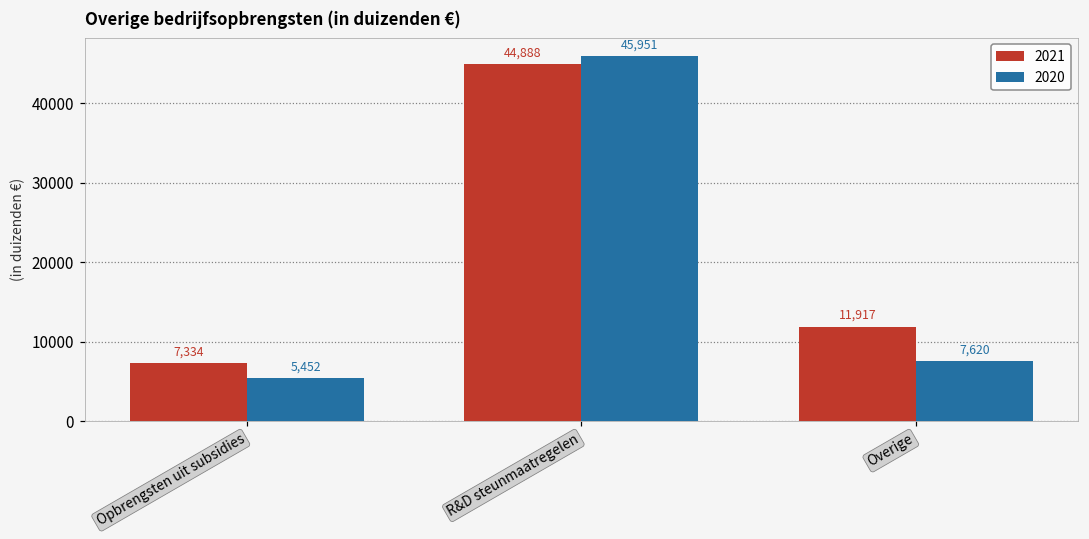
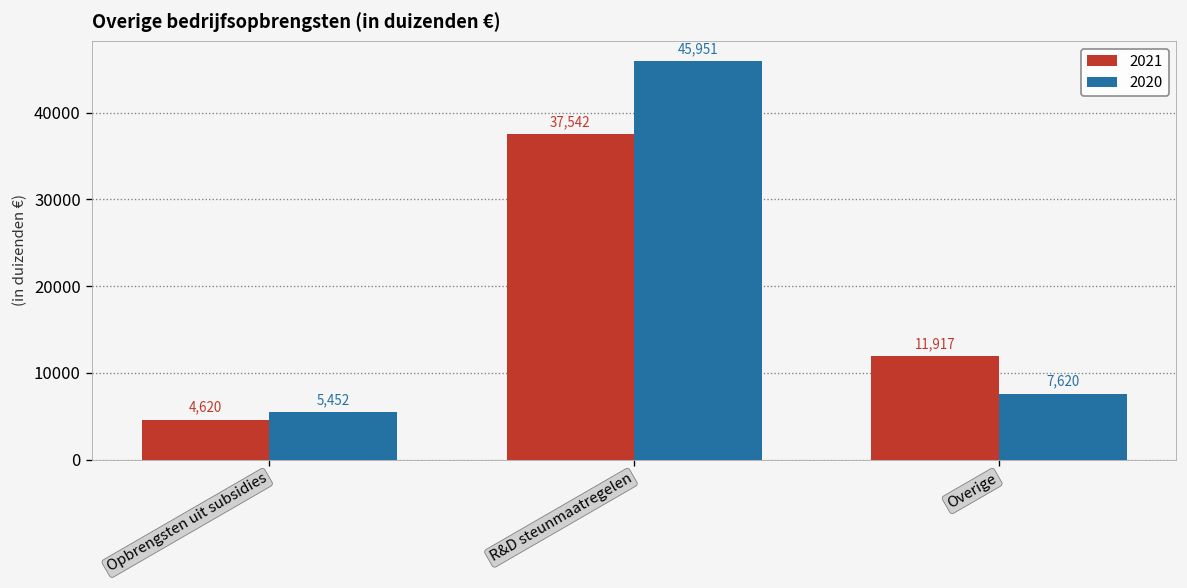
2021, Opbrengsten uit subsidies: 7,334 -> 4,620
2021, R&D steunmaatregelen: 44,888 -> 37,542
